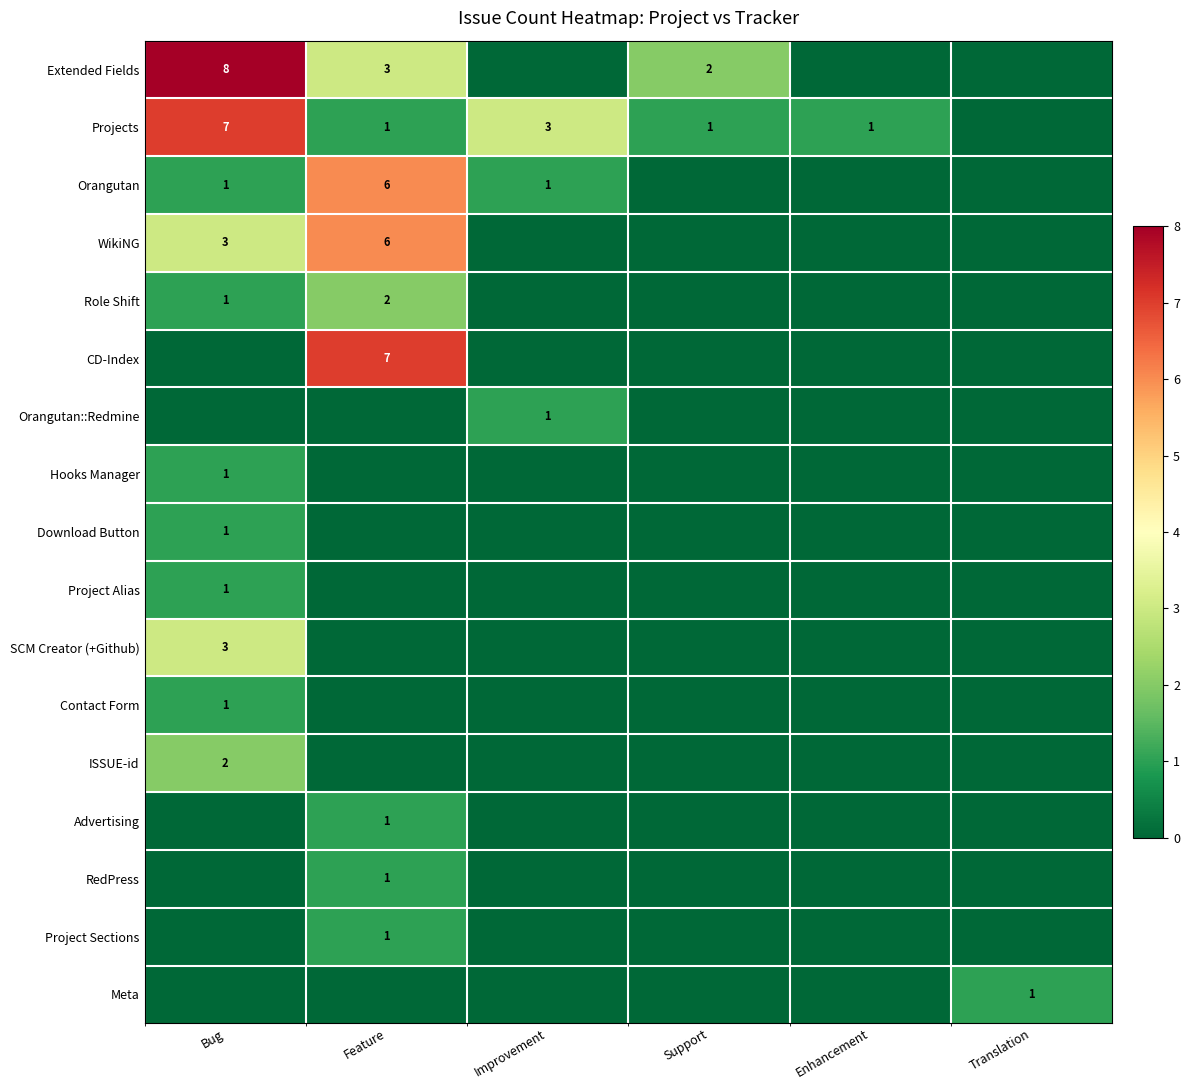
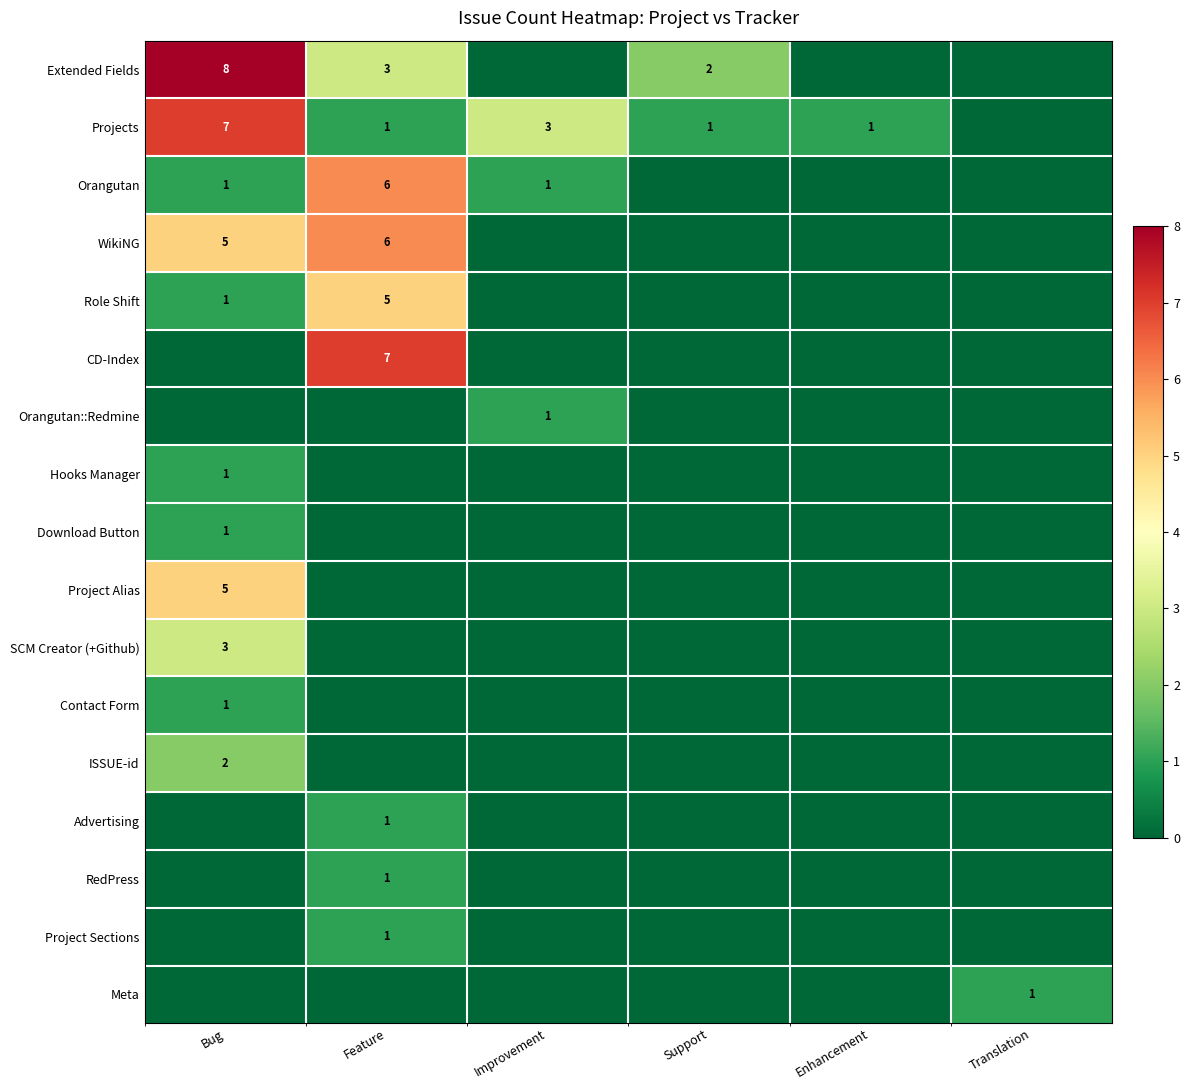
WikiNG, Bug: 3 -> 5
Role Shift, Feature: 2 -> 5
Project Alias, Bug: 1 -> 5
